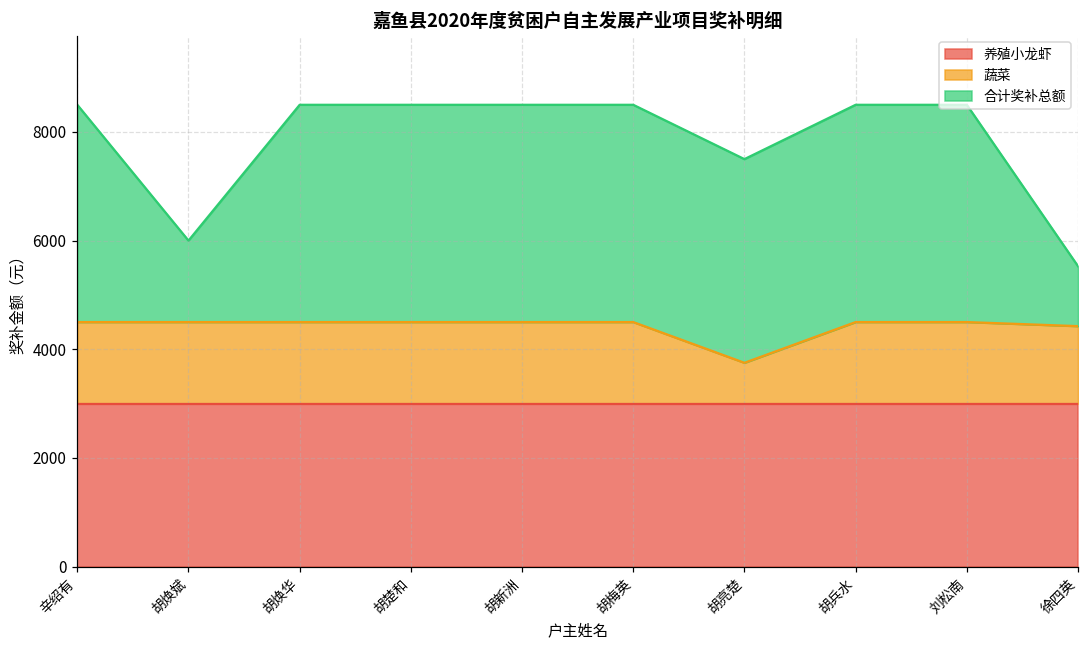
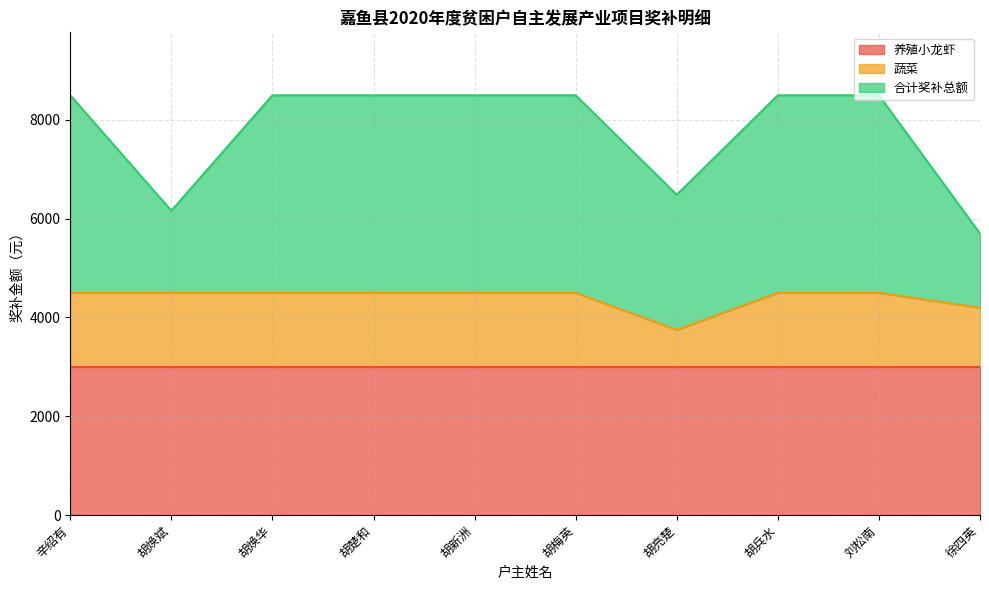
合计奖补总额, 胡焕斌: 1500 -> 1700
合计奖补总额, 胡亮楚: 3800 -> 2700
蔬菜, 徐四英: 4400 -> 4200
合计奖补总额, 徐四英: 1100 -> 1500
